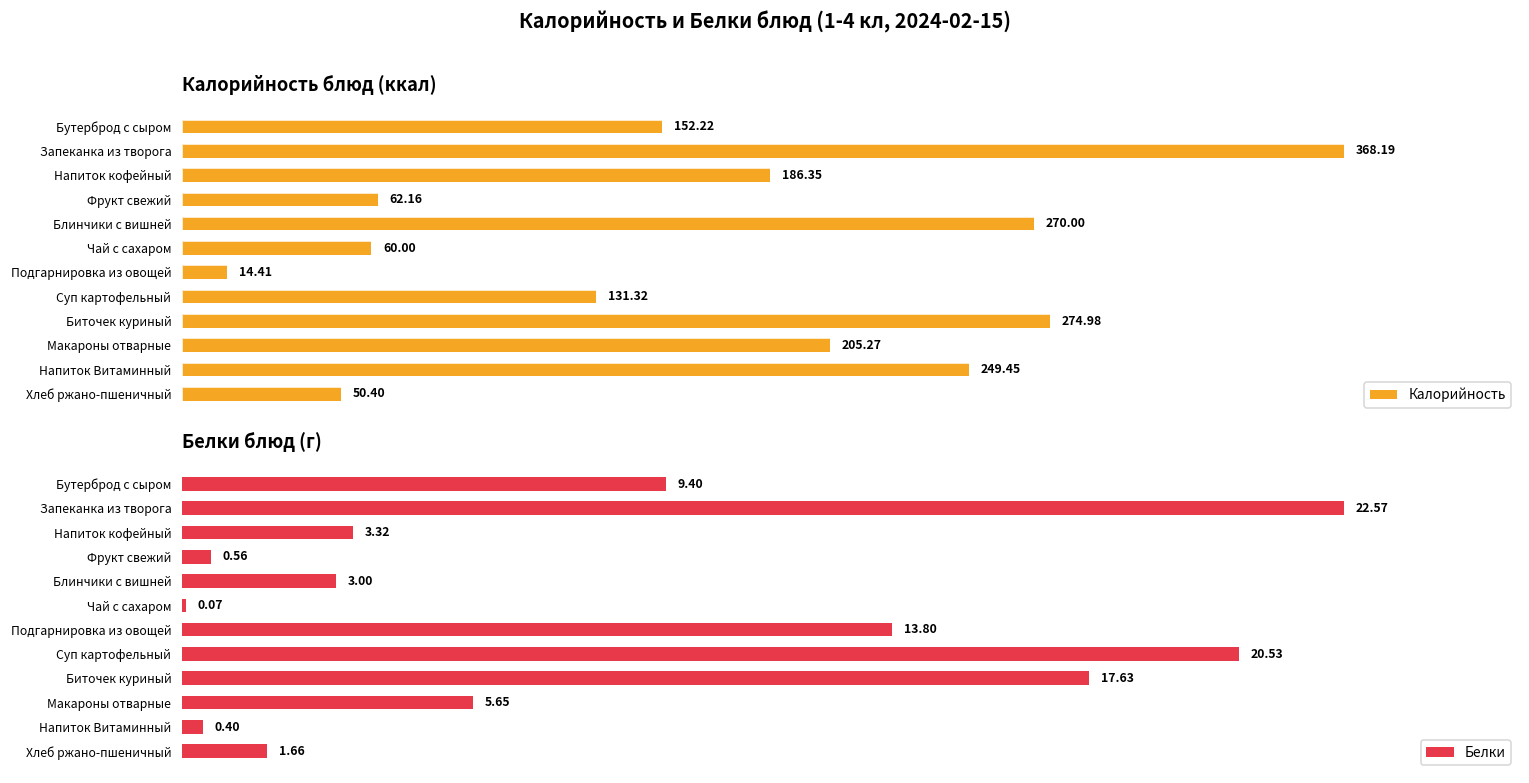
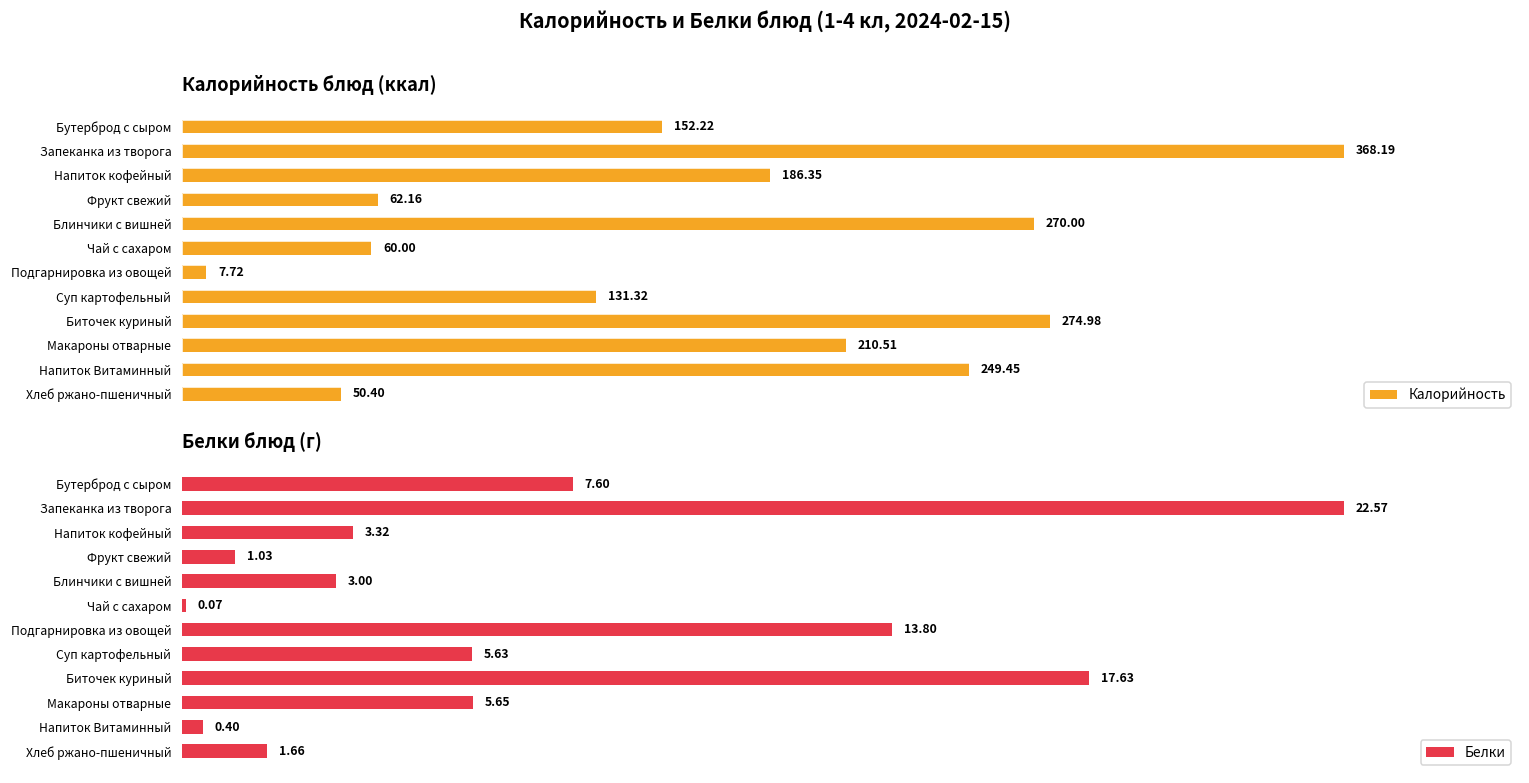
Калорийность блюд (ккал), Подгарнировка из овощей: 14.41 -> 7.72
Калорийность блюд (ккал), Макароны отварные: 205.27 -> 210.51
Белки блюд (г), Бутерброд с сыром: 9.40 -> 7.60
Белки блюд (г), Фрукт свежий: 0.56 -> 1.03
Белки блюд (г), Суп картофельный: 20.53 -> 5.63
